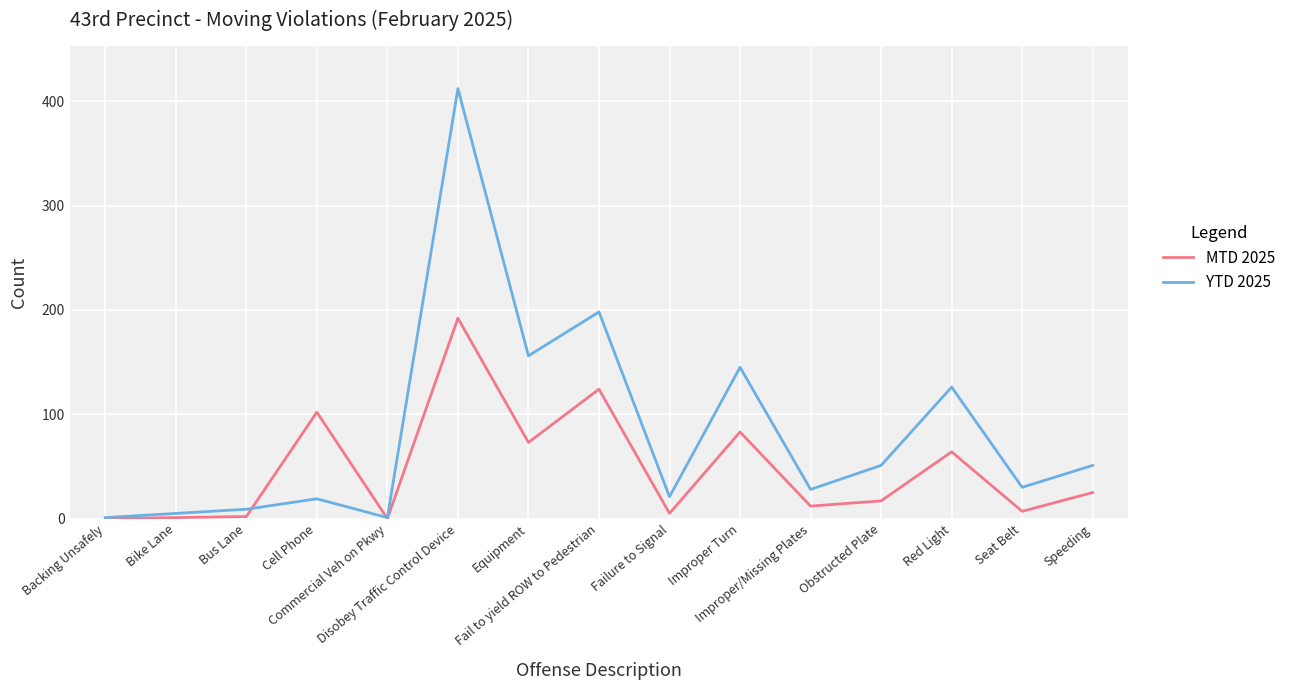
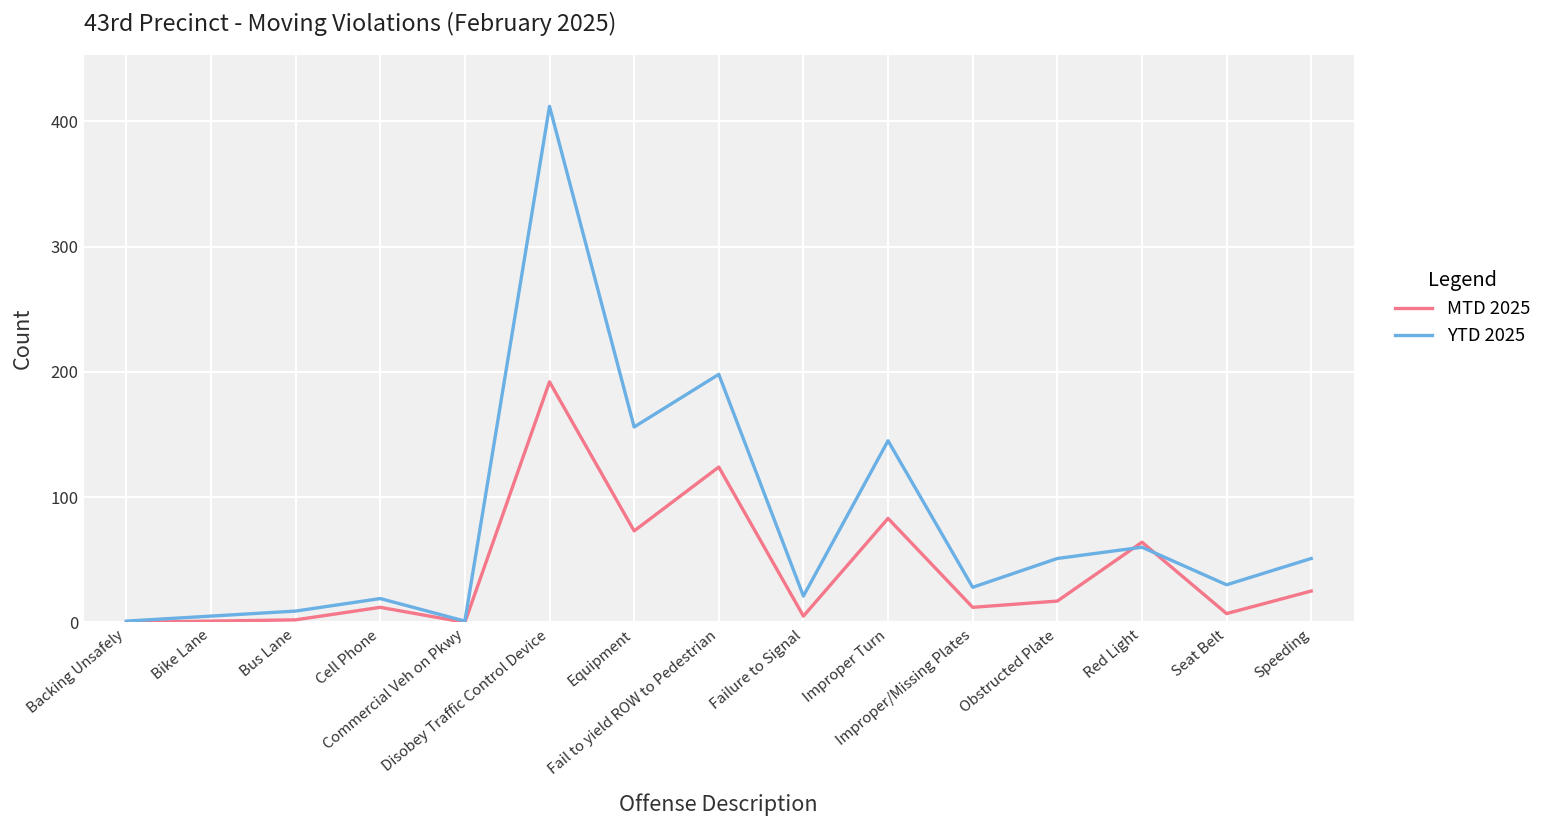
MTD 2025, Cell Phone: 102 -> 12
YTD 2025, Red Light: 126 -> 60
